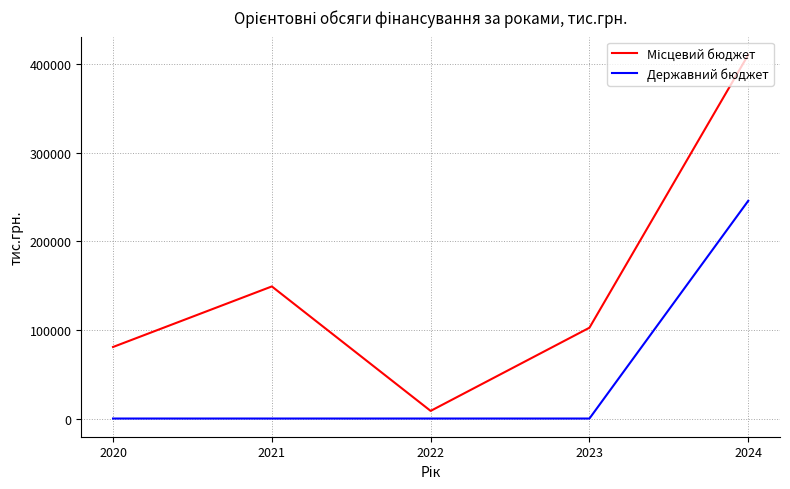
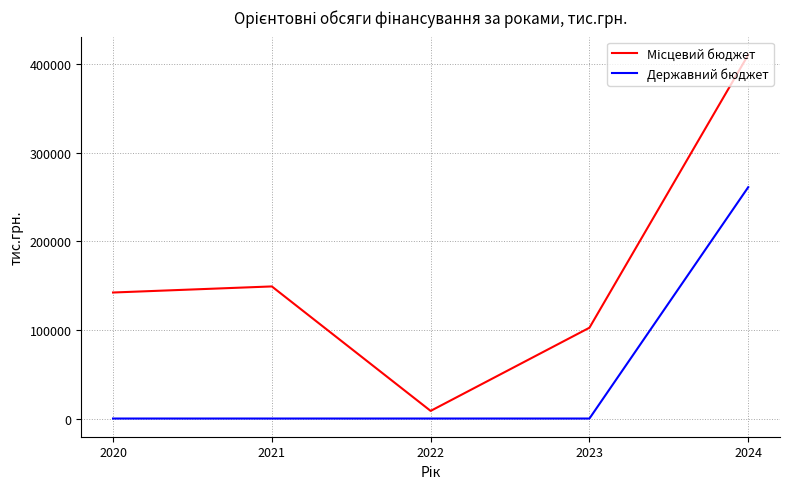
Місцевий бюджет, 2020: 80000 -> 140000
Державний бюджет, 2024: 250000 -> 260000
